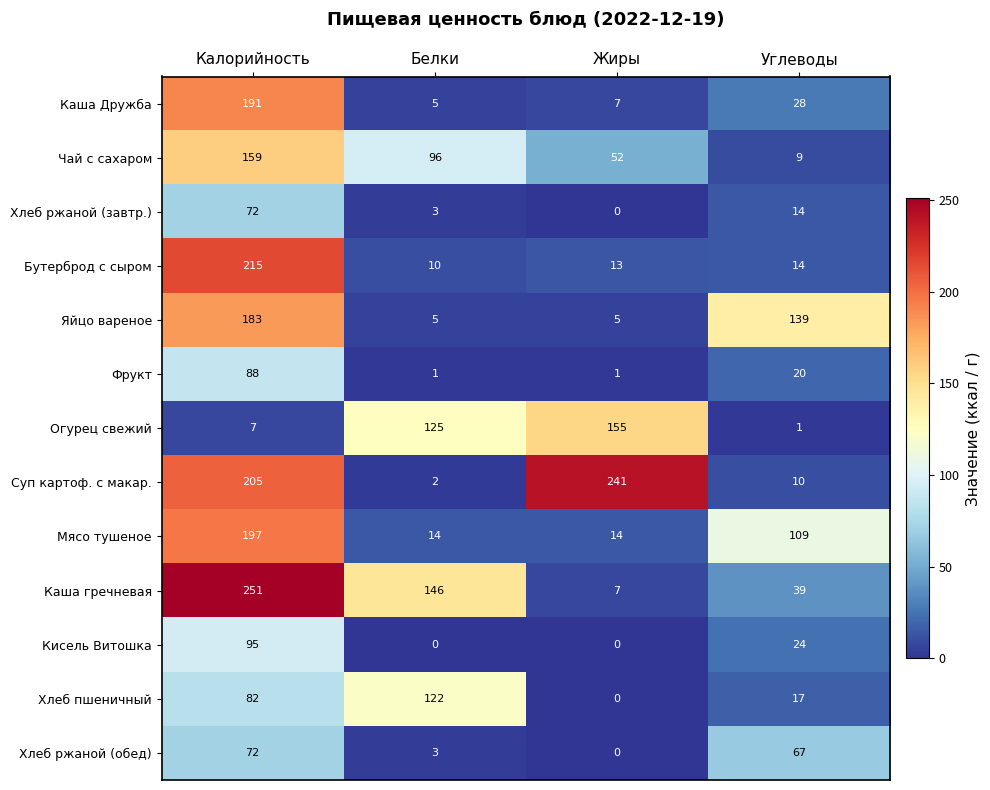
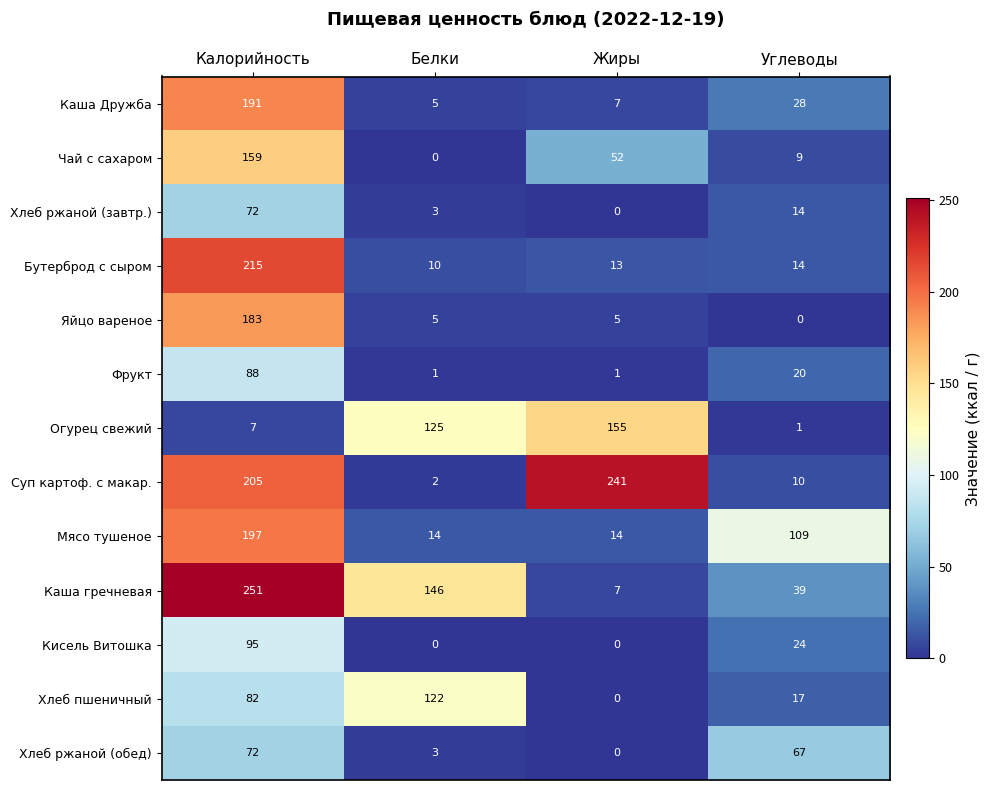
Чай с сахаром, Белки: 96 -> 0
Яйцо вареное, Углеводы: 139 -> 0
